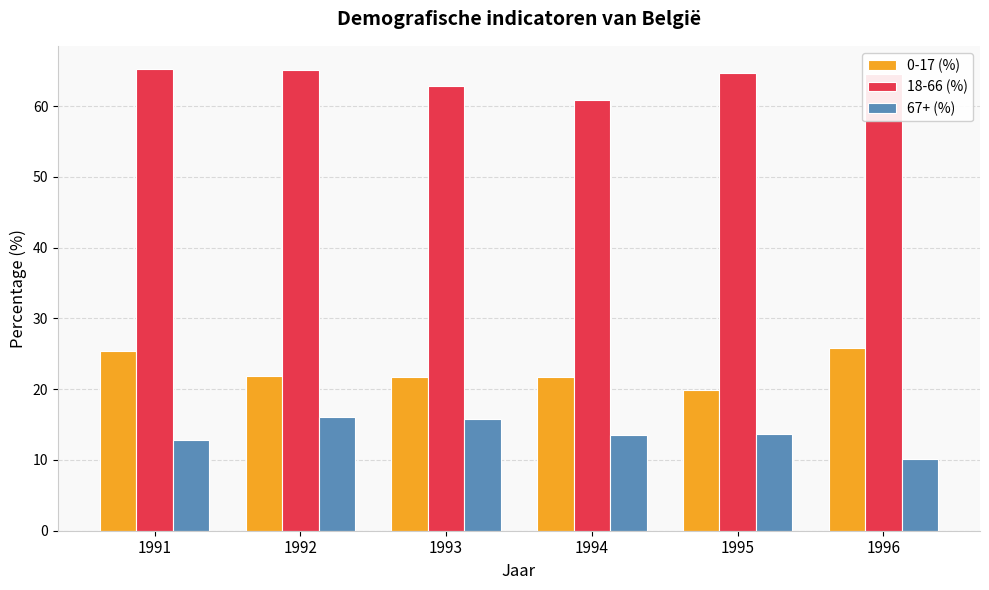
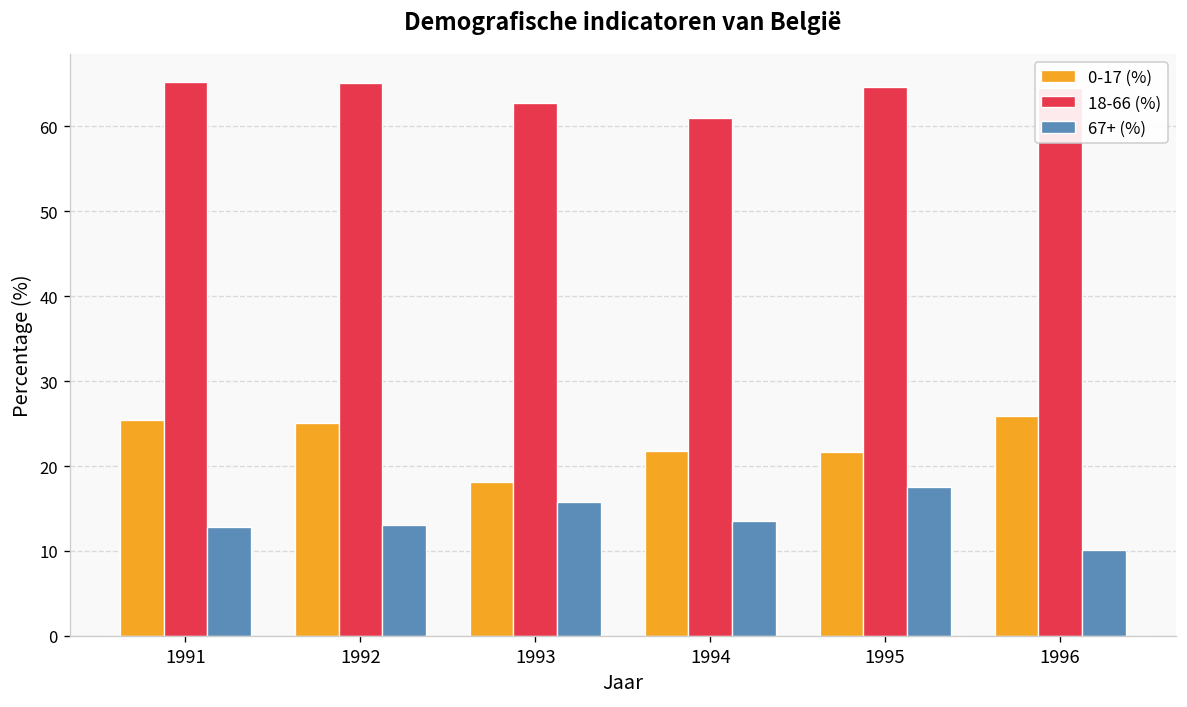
0-17 (%), 1992: 22 -> 25
67+ (%), 1992: 16 -> 13
0-17 (%), 1993: 22 -> 18
0-17 (%), 1995: 20 -> 22
67+ (%), 1995: 14 -> 18
